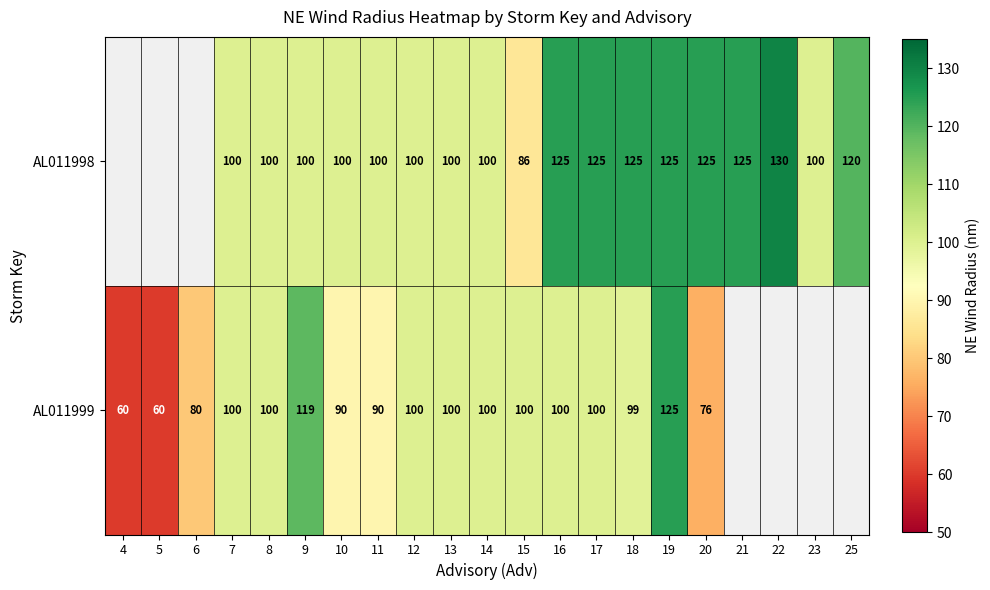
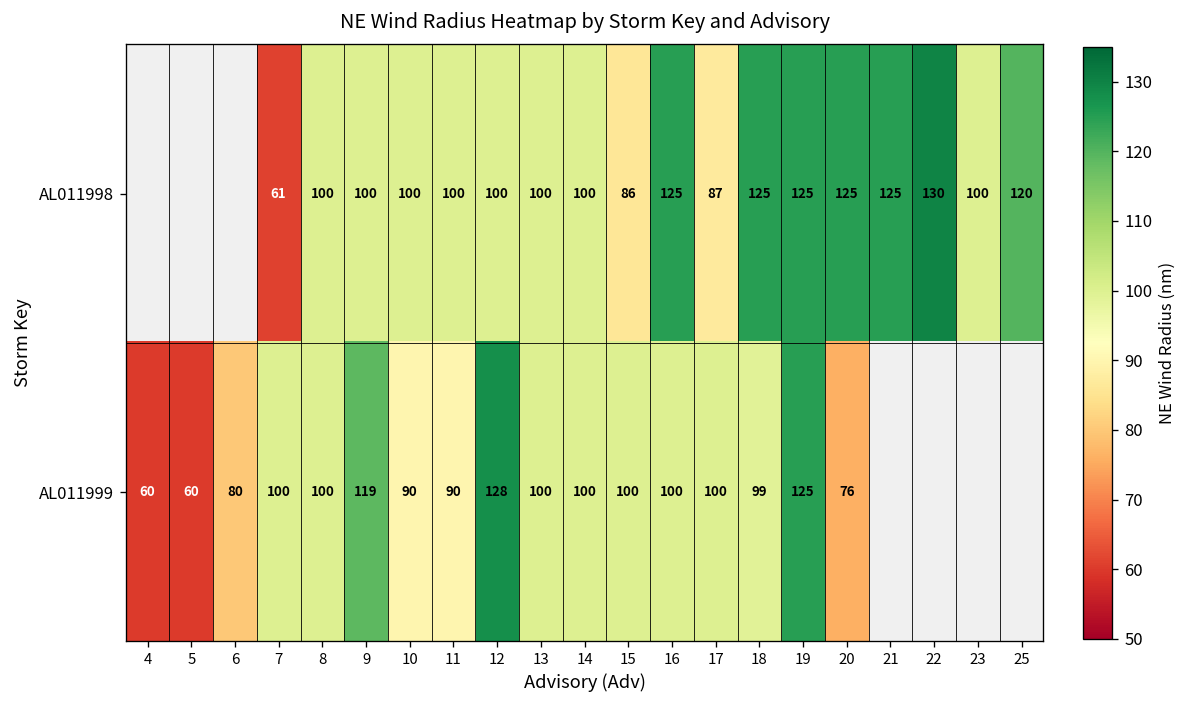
AL011998, 7: 100 -> 61
AL011998, 17: 125 -> 87
AL011999, 12: 100 -> 128
